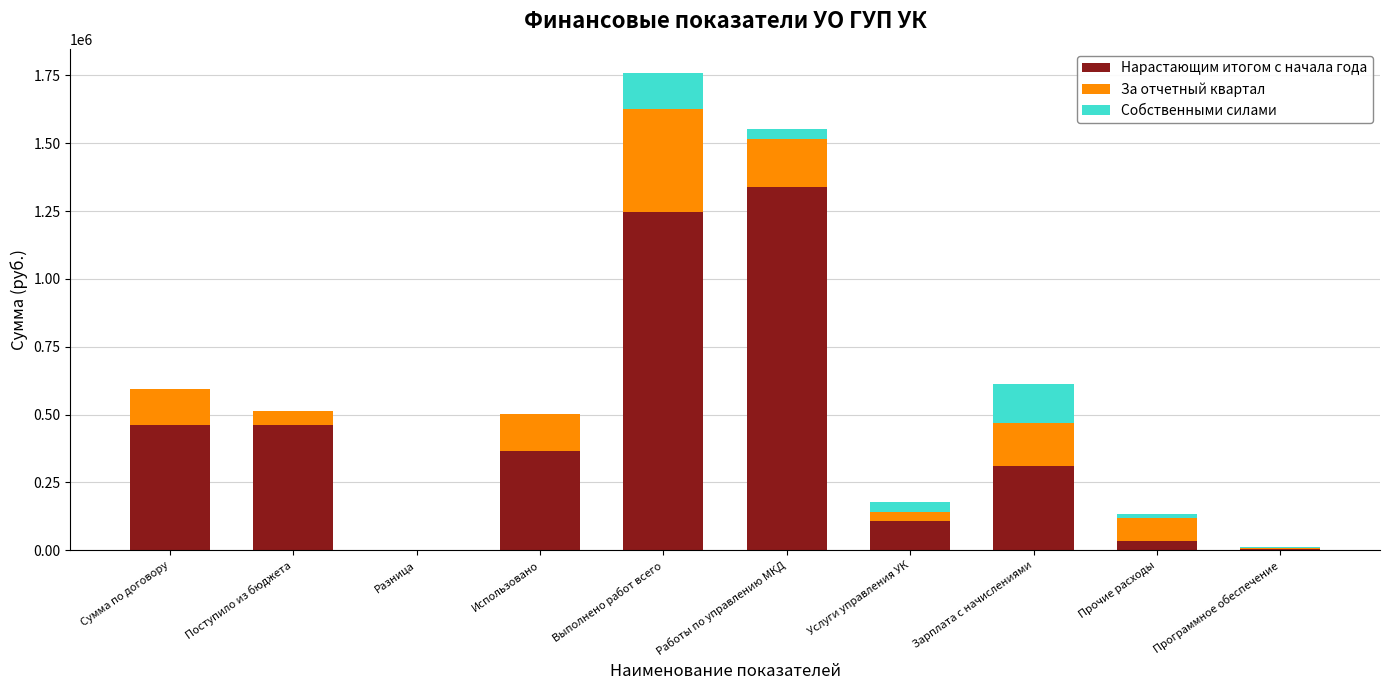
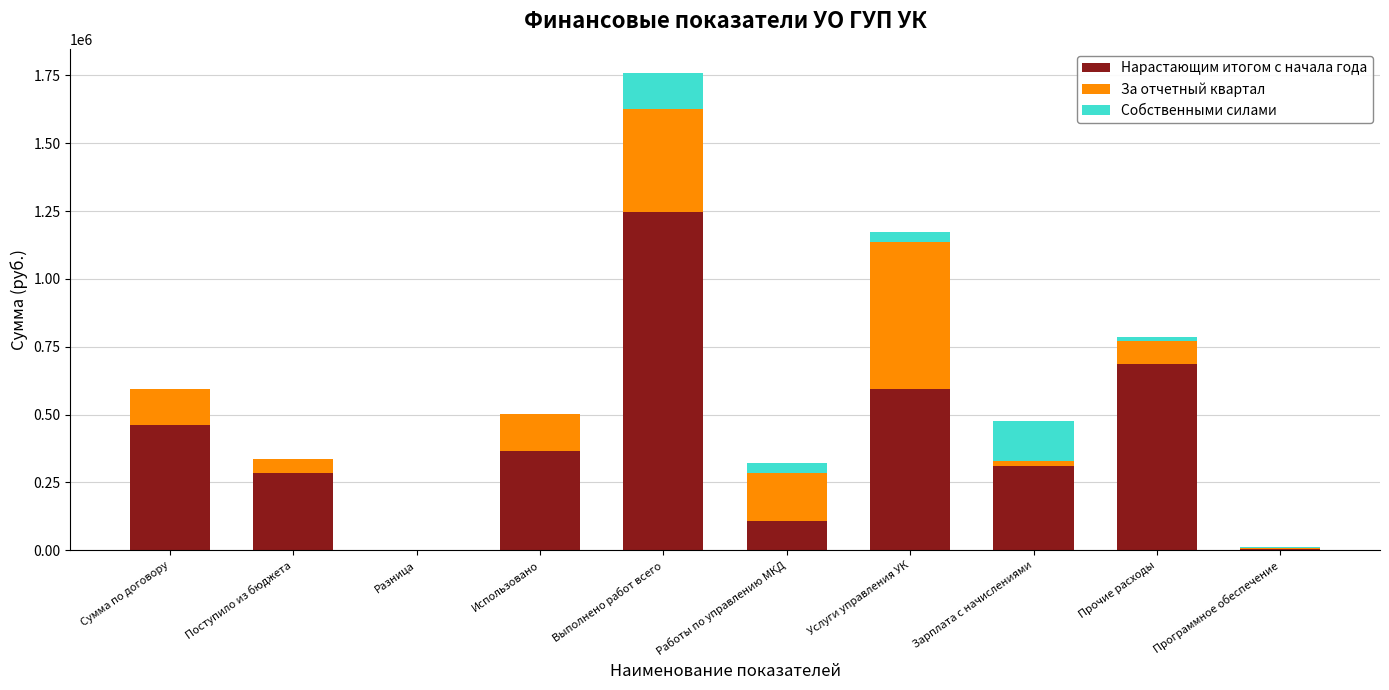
Нарастающим итогом с начала года, Поступило из бюджета: 460000 -> 280000
Нарастающим итогом с начала года, Работы по управлению МКД: 1340000 -> 110000
Нарастающим итогом с начала года, Услуги управления УК: 110000 -> 590000
За отчетный квартал, Услуги управления УК: 40000 -> 540000
За отчетный квартал, Зарплата с начислениями: 160000 -> 20000
Нарастающим итогом с начала года, Прочие расходы: 30000 -> 690000
